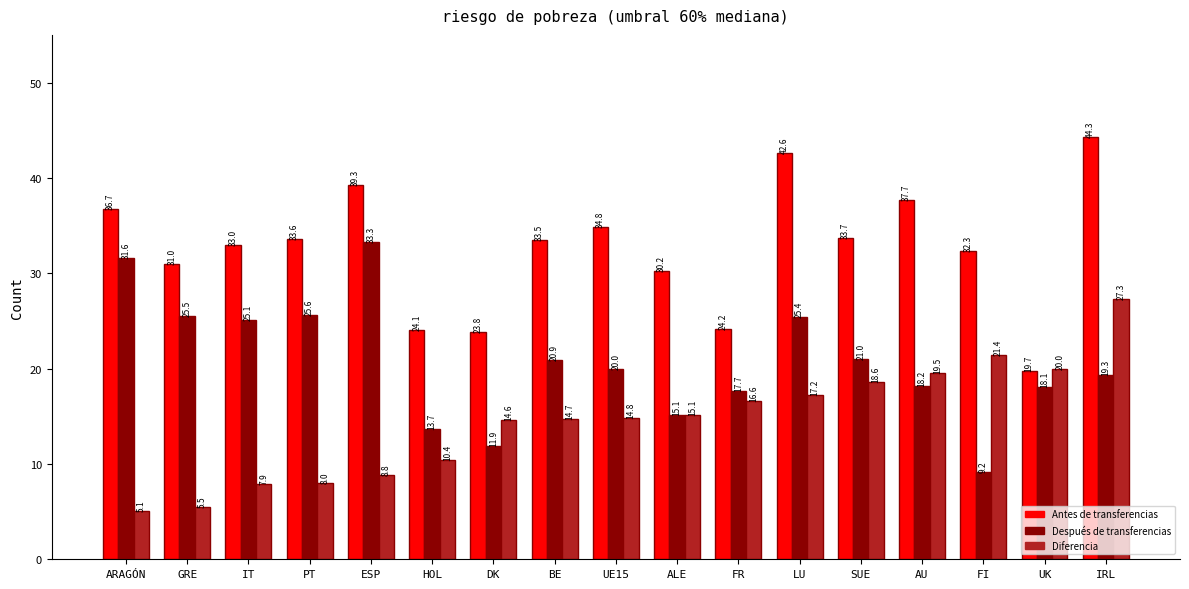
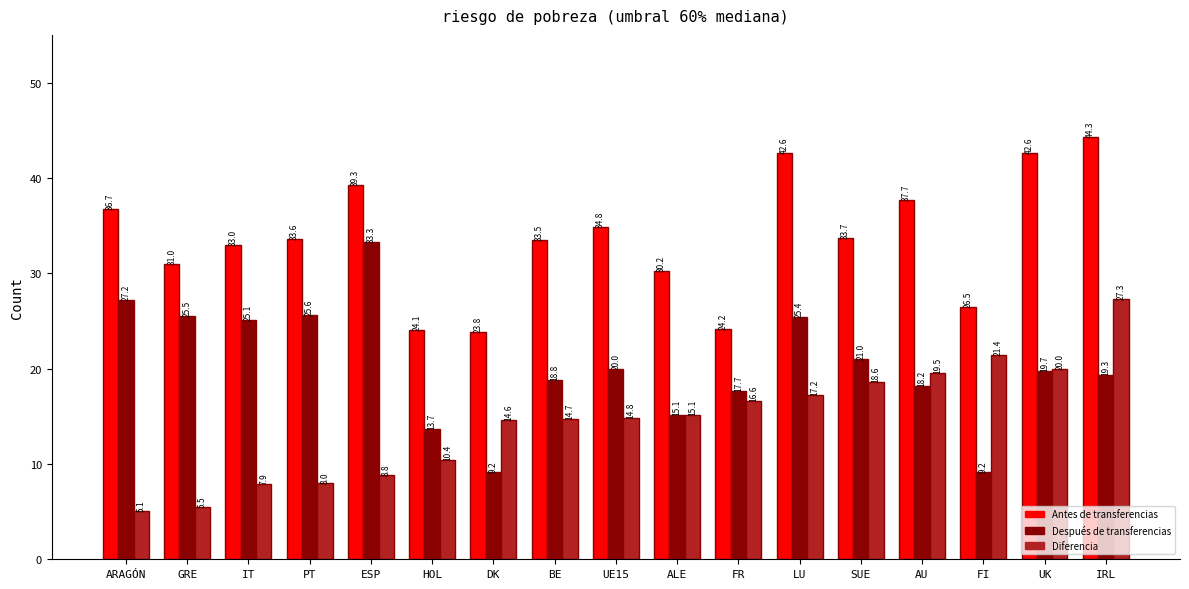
Después de transferencias, ARAGÓN: 31.6 -> 27.2
Después de transferencias, DK: 11.9 -> 9.2
Después de transferencias, BE: 20.9 -> 18.8
Antes de transferencias, FI: 32.3 -> 26.5
Antes de transferencias, UK: 19.7 -> 42.6
Después de transferencias, UK: 18.1 -> 19.7
